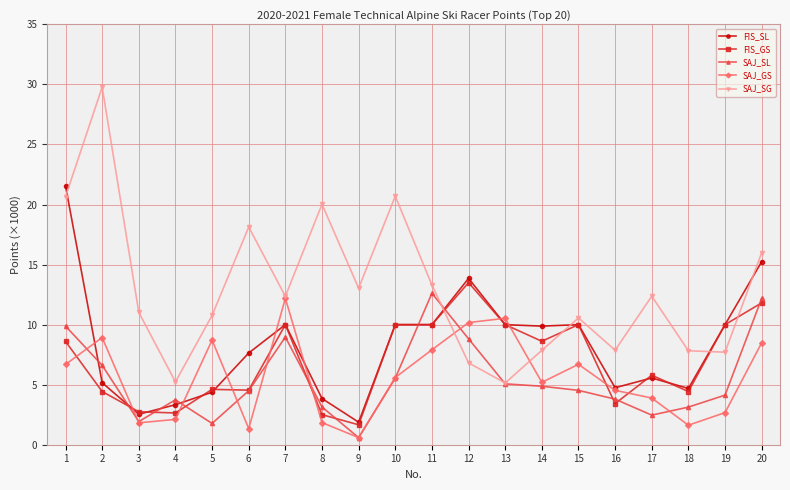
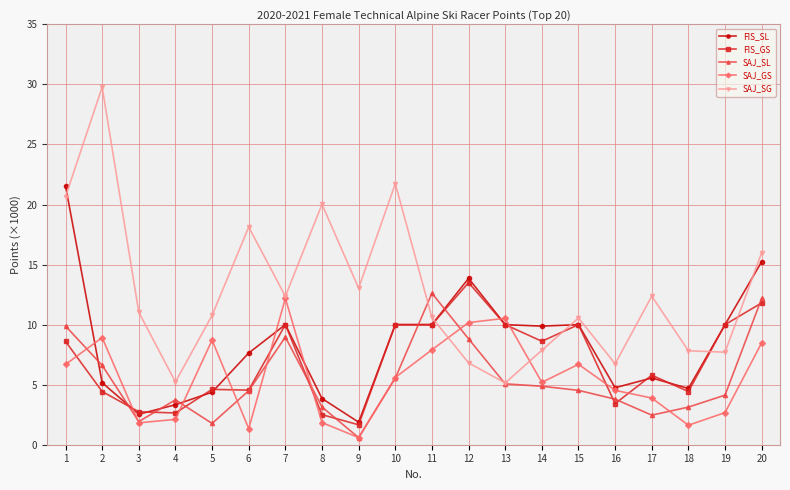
SAJ_SG, 10: 20.7 -> 21.7
SAJ_SG, 11: 13.3 -> 10.6
SAJ_SG, 16: 7.9 -> 6.7
